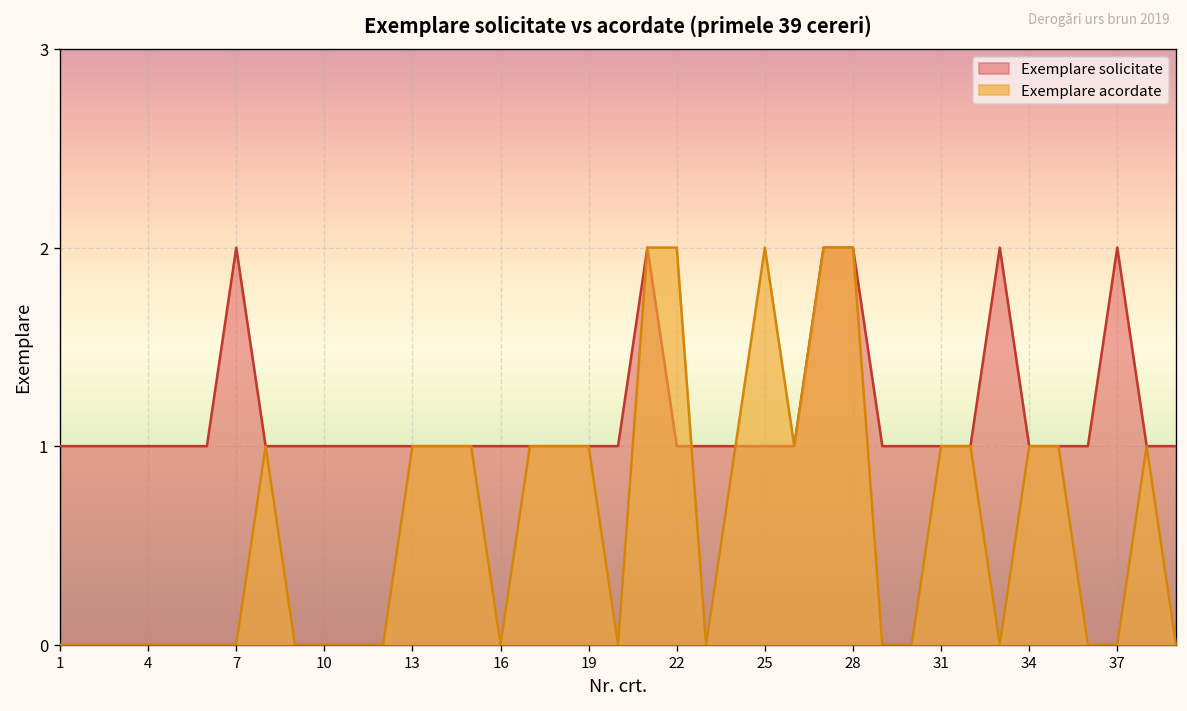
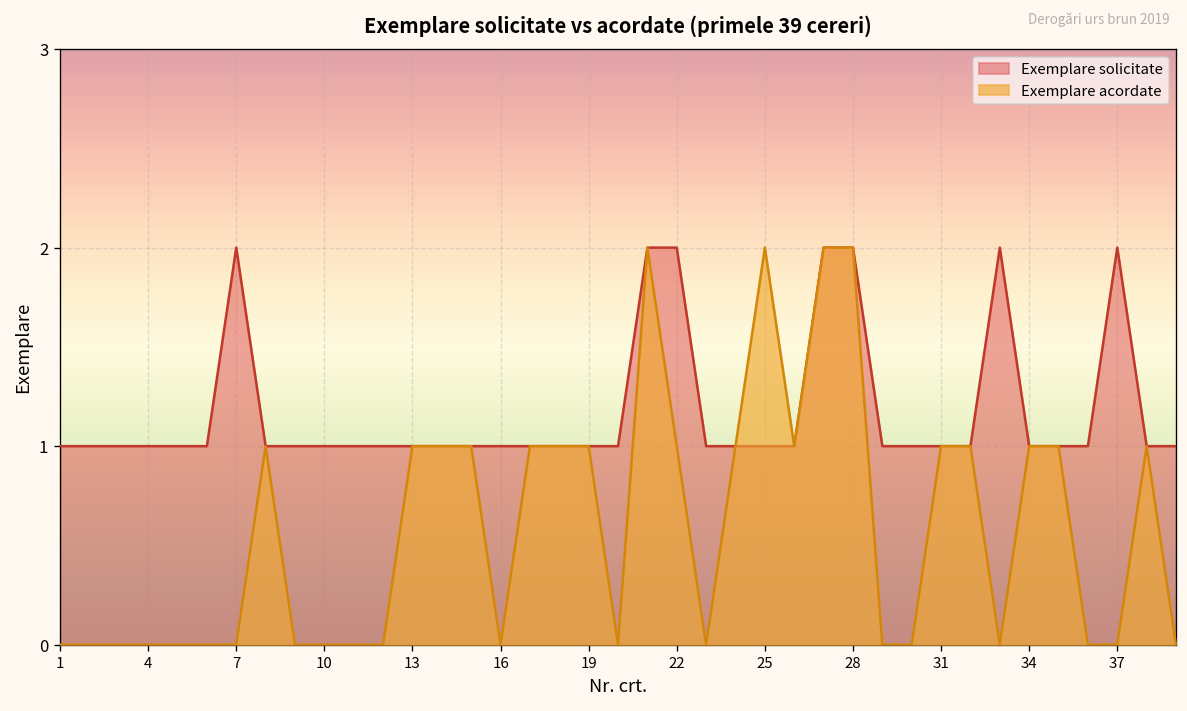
Exemplare solicitate, 22: 1 -> 2
Exemplare acordate, 22: 2 -> 1
